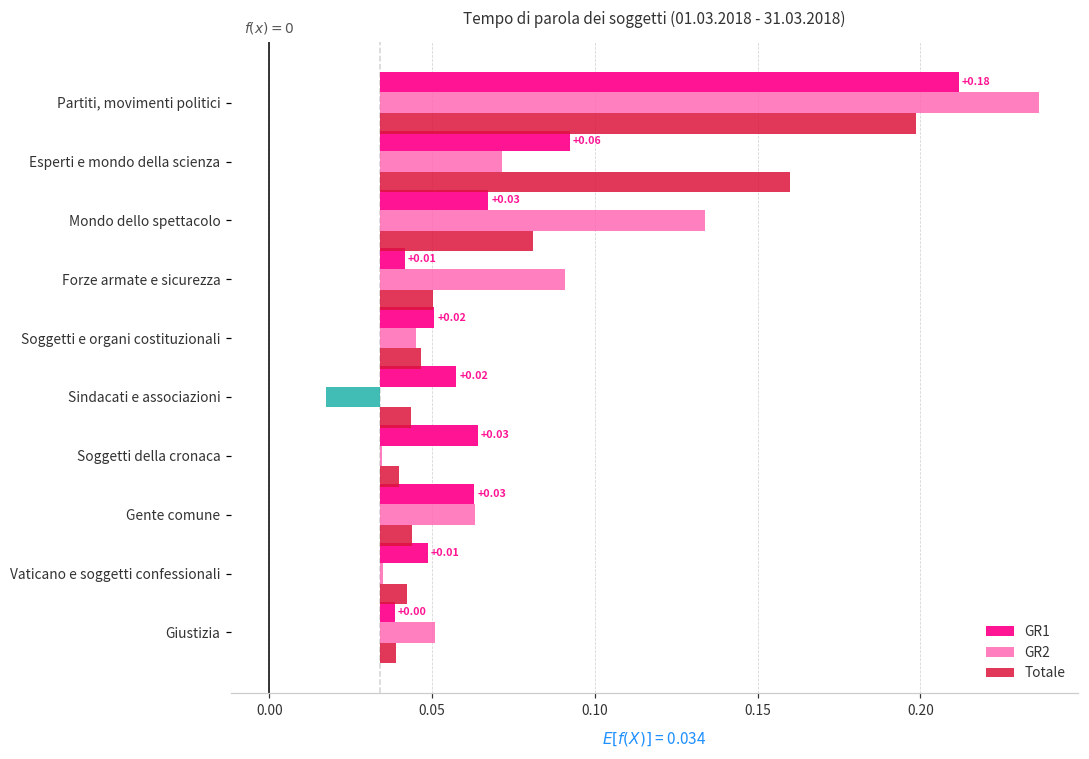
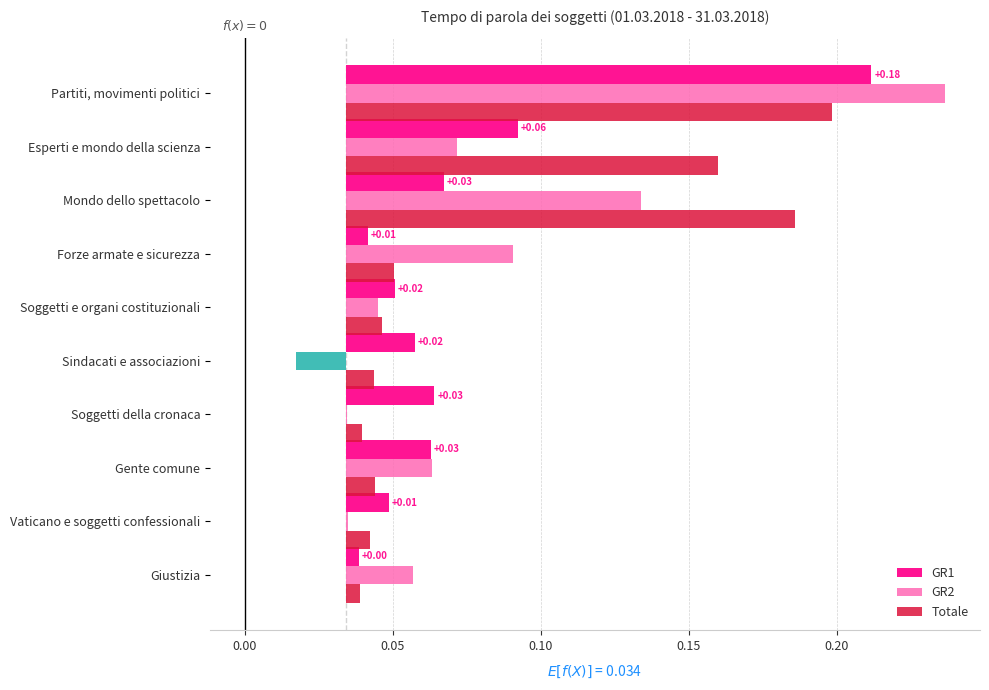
Totale, Mondo dello spettacolo: 0.081 -> 0.186
GR2, Giustizia: 0.051 -> 0.057
